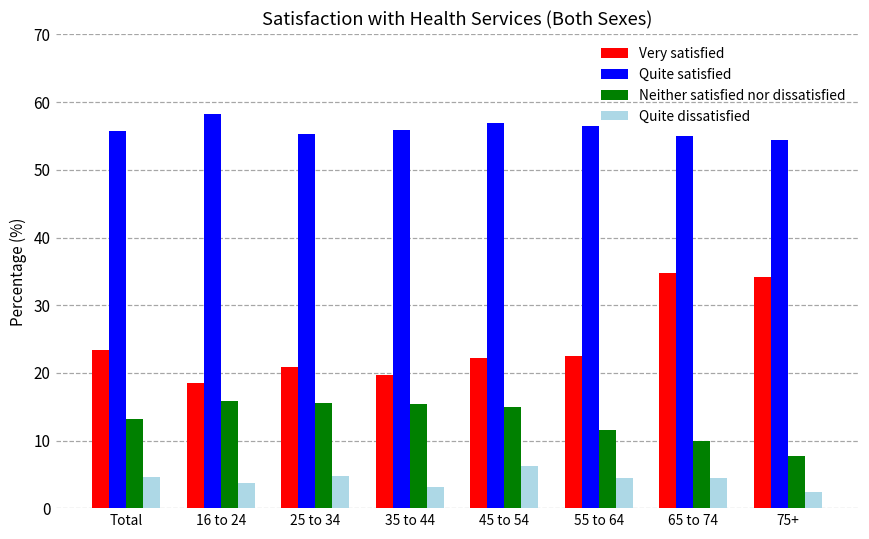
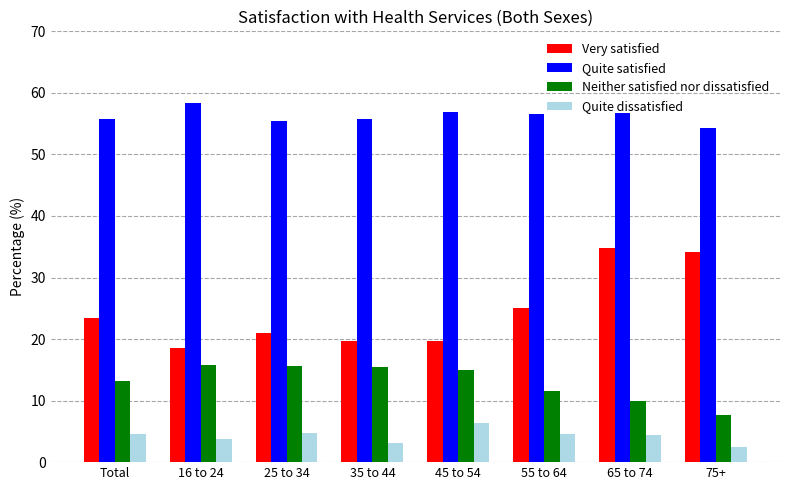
Very satisfied, 45 to 54: 22 -> 20
Very satisfied, 55 to 64: 22 -> 25
Quite satisfied, 65 to 74: 55 -> 57
